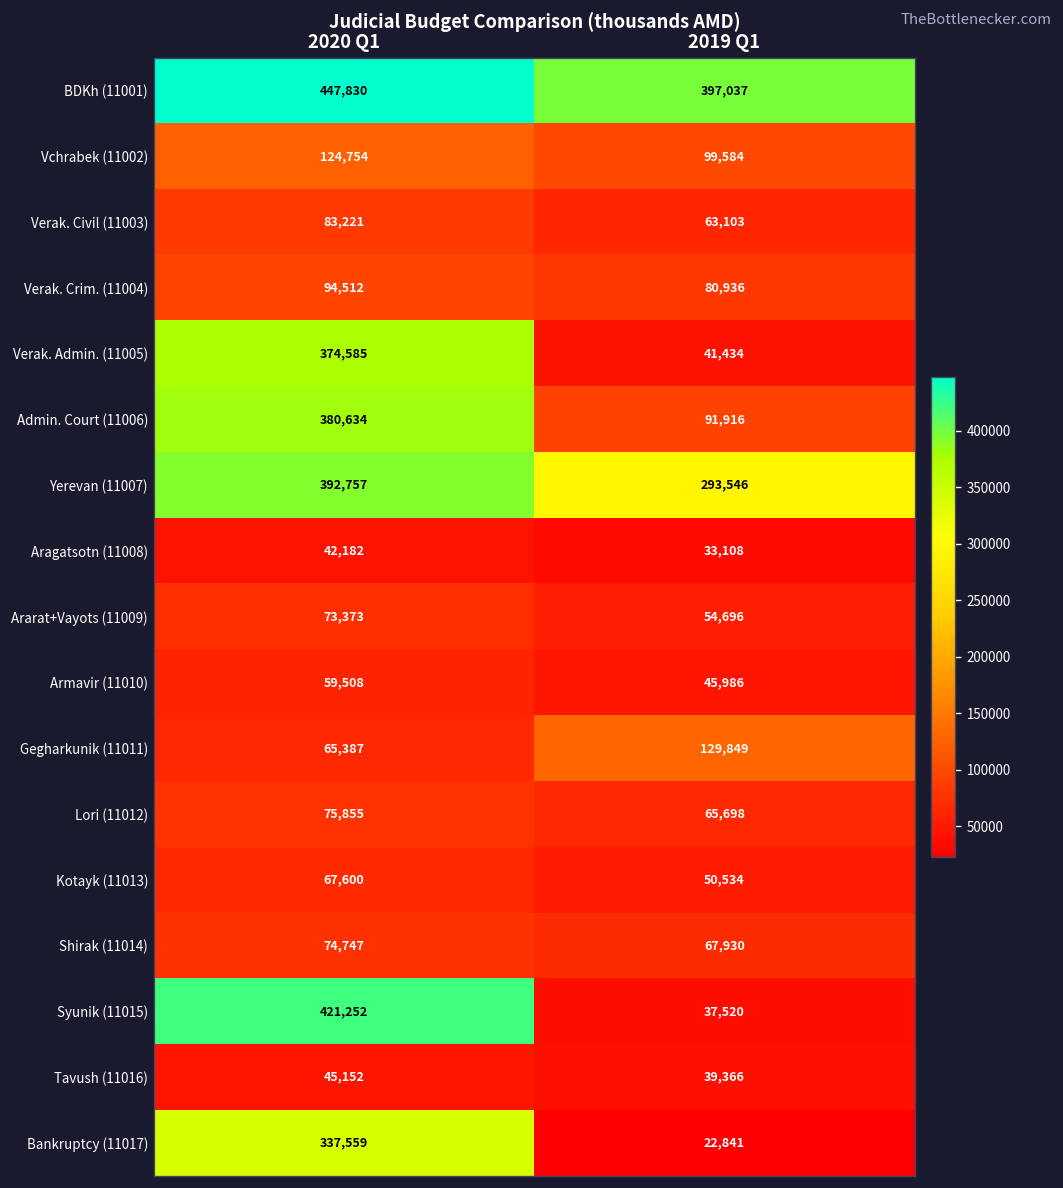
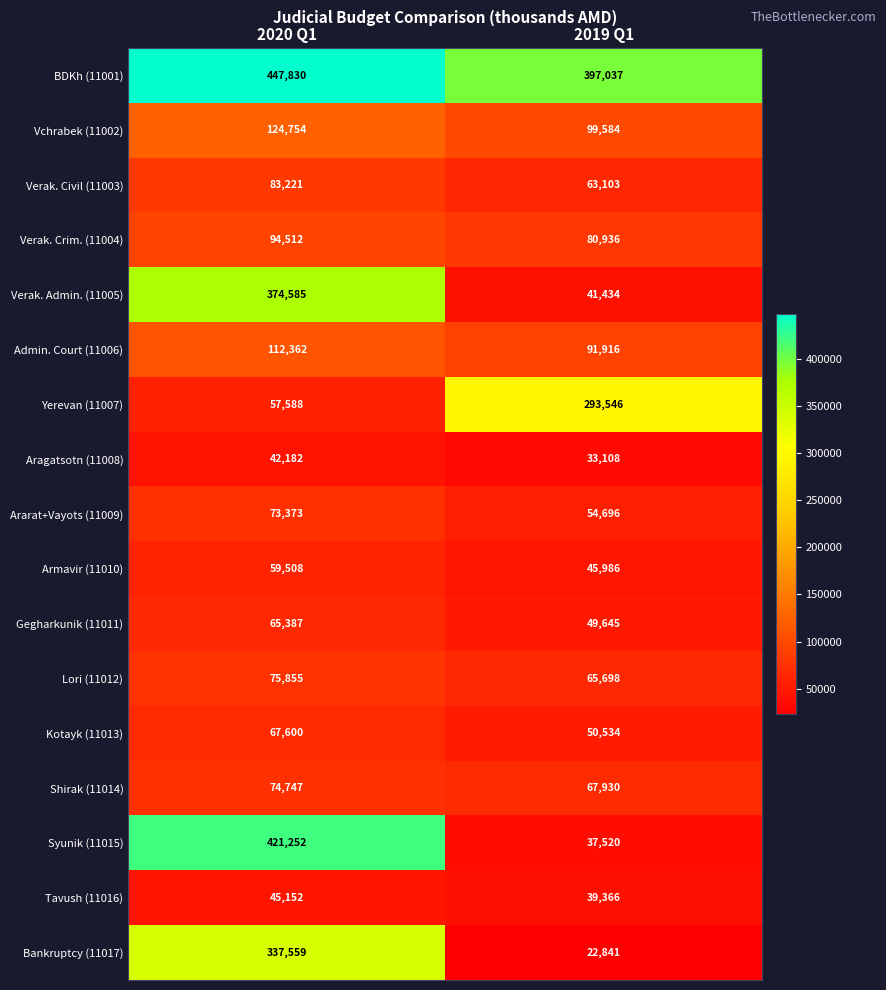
Admin. Court (11006), 2020 Q1: 380,634 -> 112,362
Yerevan (11007), 2020 Q1: 392,757 -> 57,588
Gegharkunik (11011), 2019 Q1: 129,849 -> 49,645
